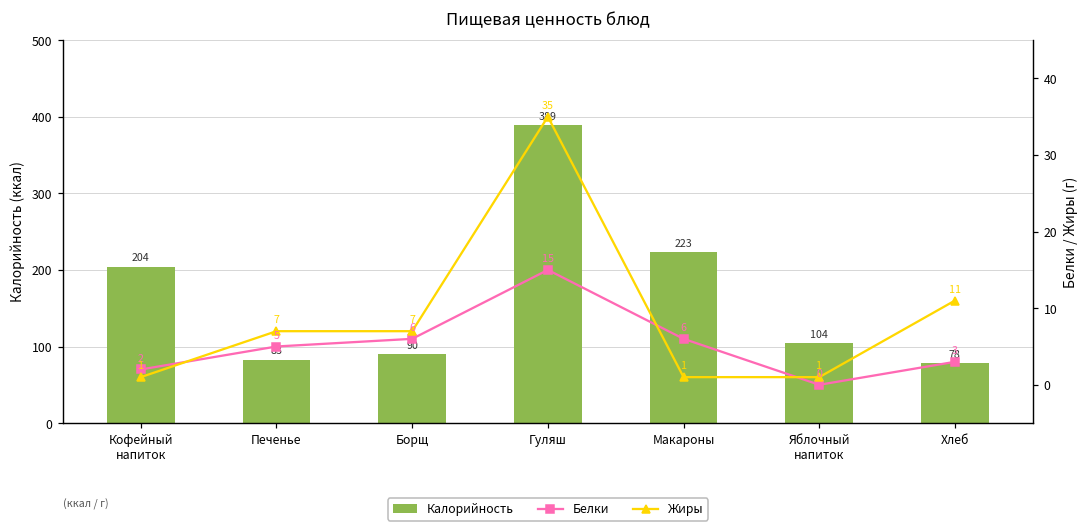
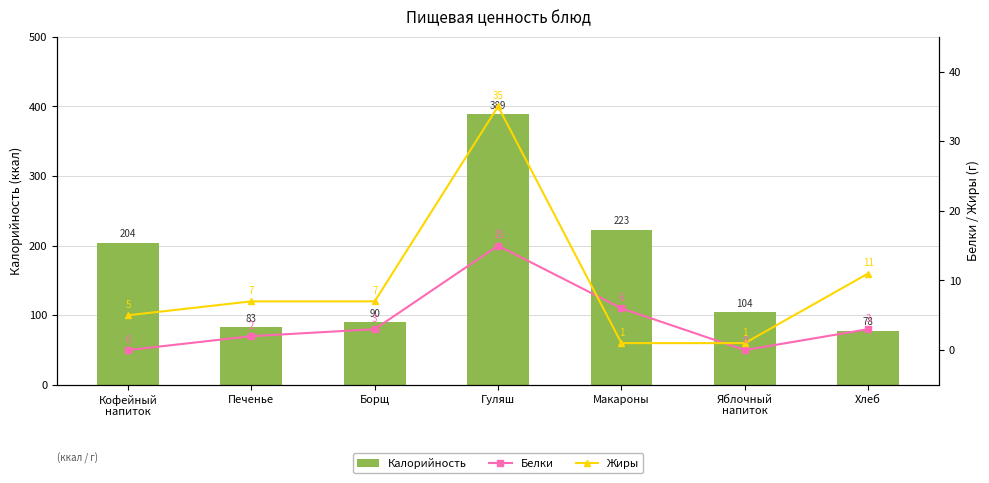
Белки, Кофейный напиток: 2 -> 0
Жиры, Кофейный напиток: 1 -> 5
Белки, Печенье: 5 -> 2
Белки, Борщ: 6 -> 3
